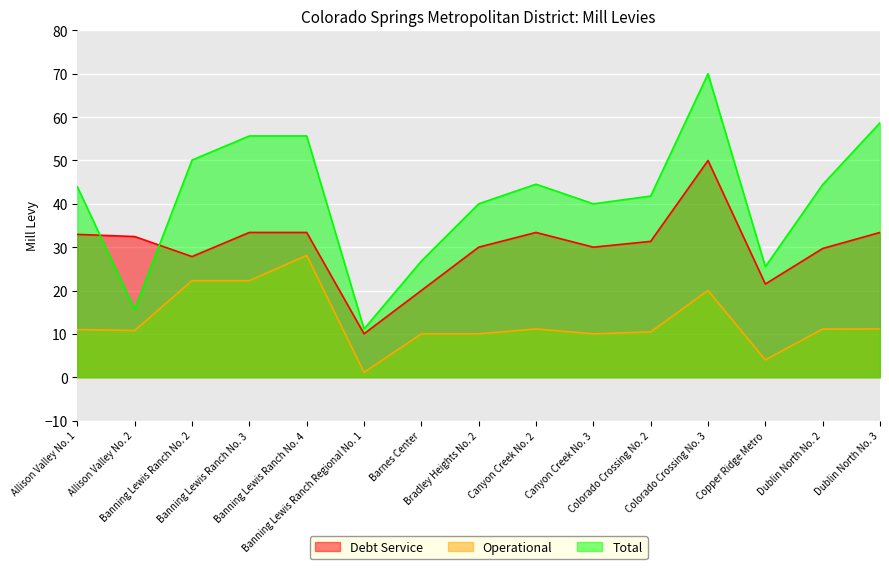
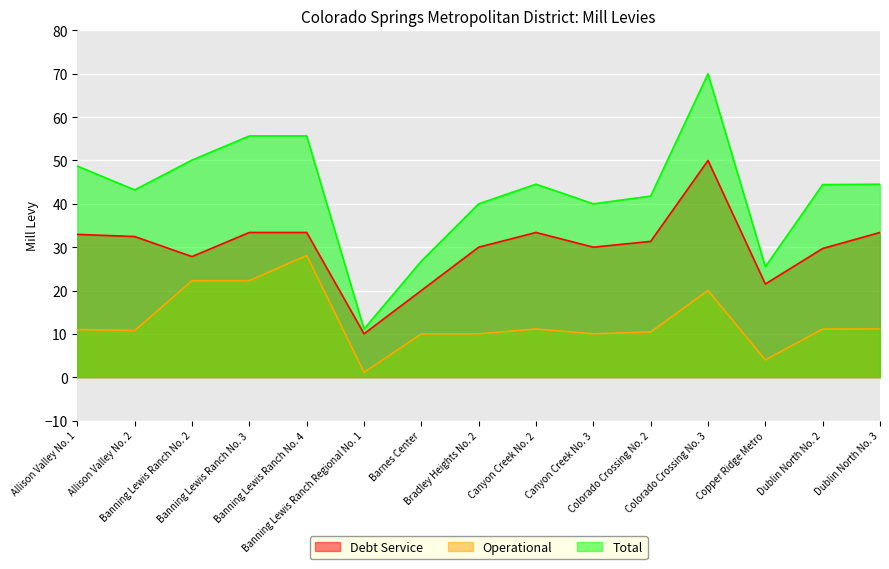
Total, Allison Valley No. 1: 44 -> 49
Total, Allison Valley No. 2: 16 -> 43
Total, Dublin North No. 3: 59 -> 45
